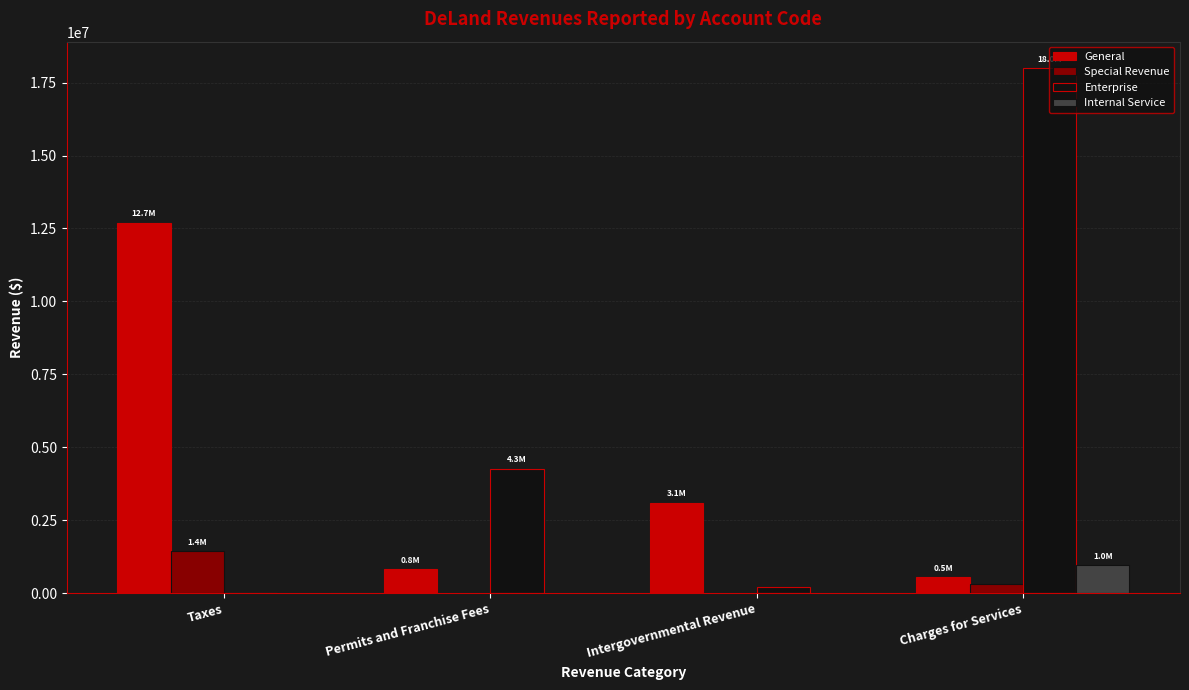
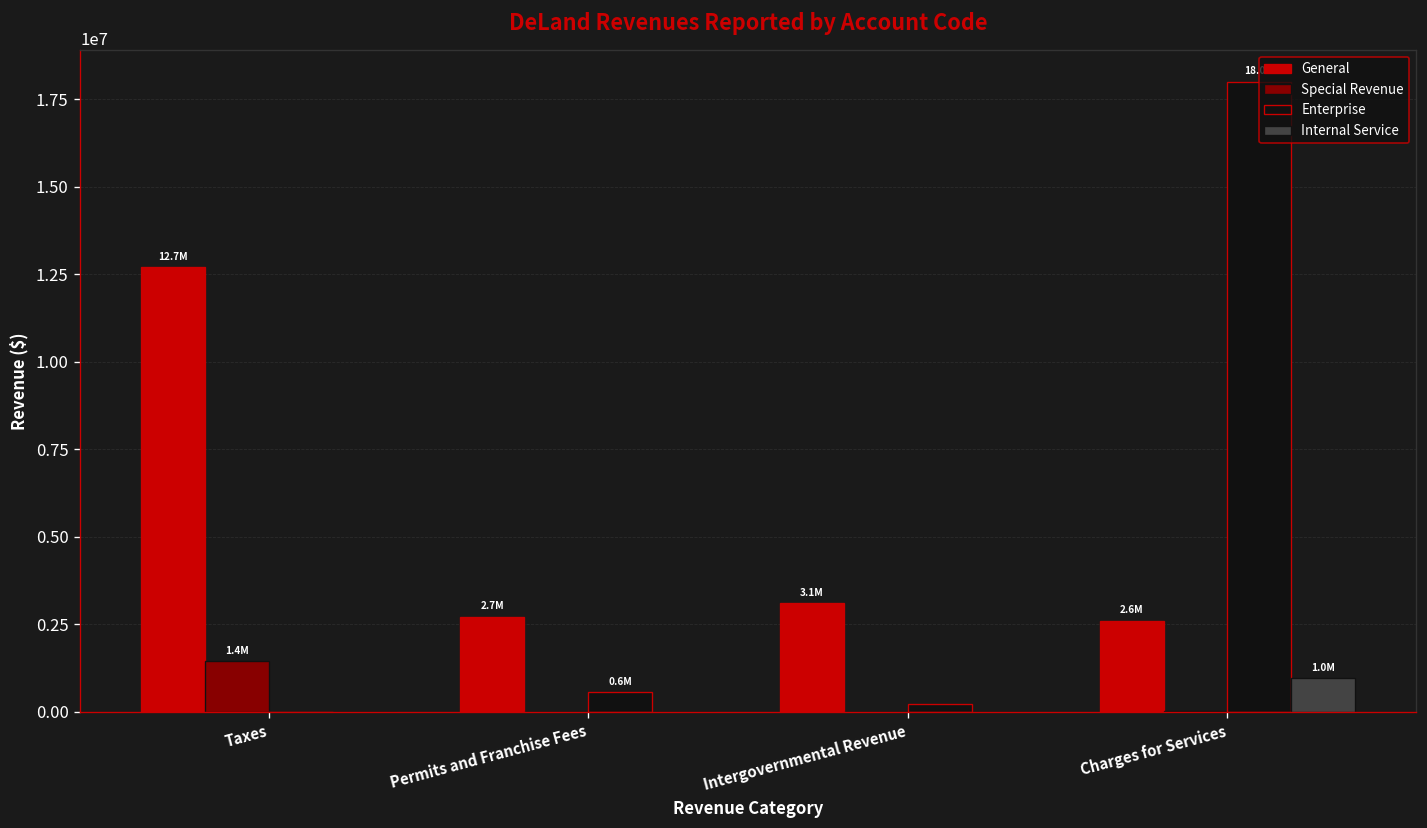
General, Permits and Franchise Fees: 0.8M -> 2.7M
Enterprise, Permits and Franchise Fees: 4.3M -> 0.6M
General, Charges for Services: 0.5M -> 2.6M
Special Revenue, Charges for Services: 300000 -> 0
